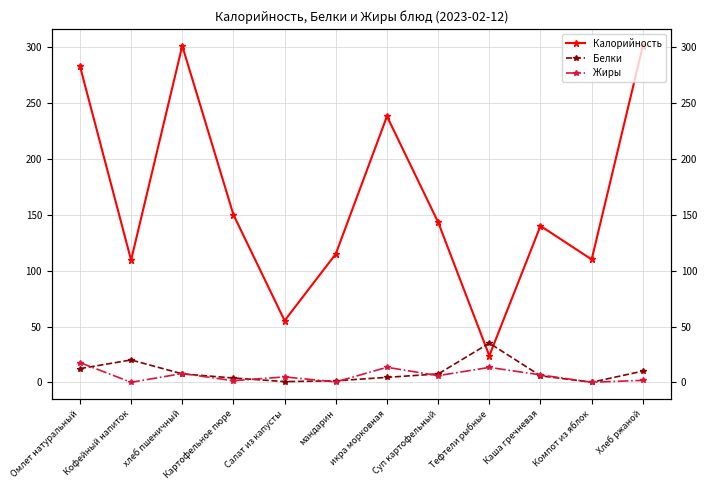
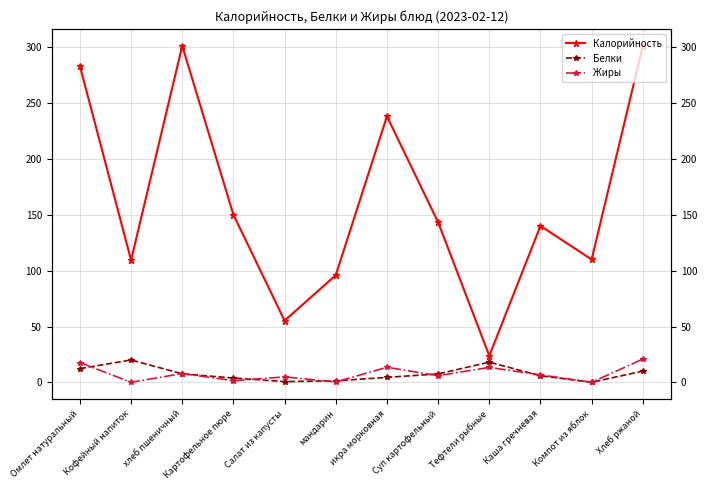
Калорийность, мандарин: 115 -> 96
Белки, Тефтели рыбные: 35 -> 18
Жиры, Хлеб ржаной: 2 -> 21
